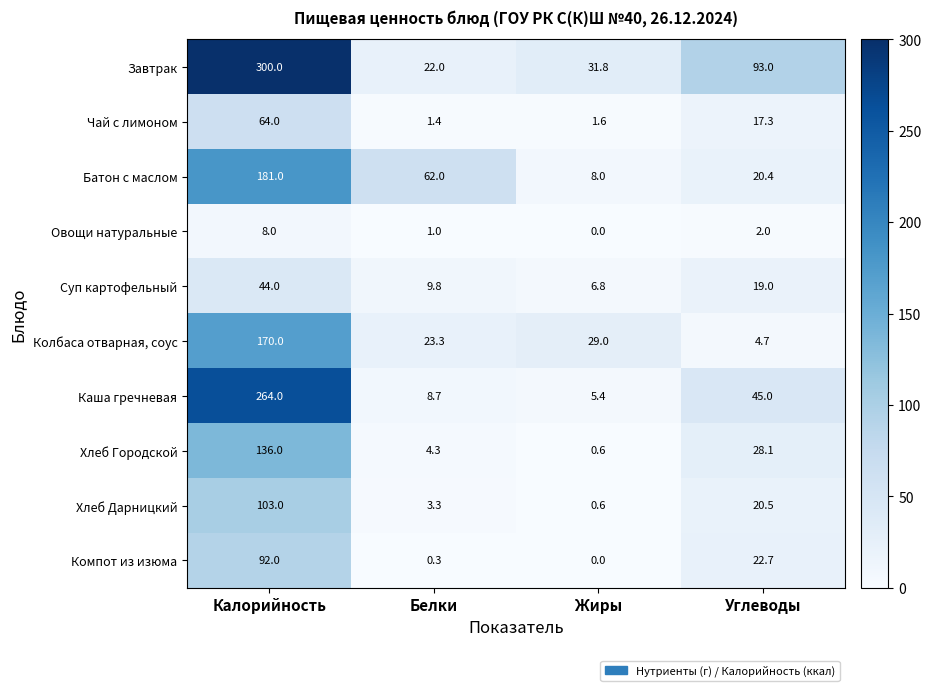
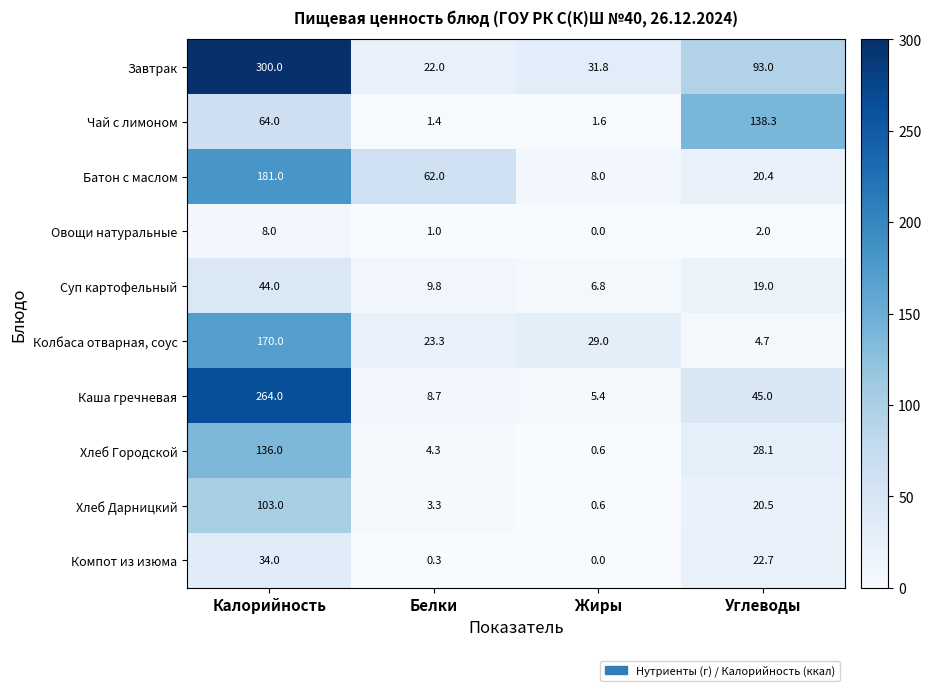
Чай с лимоном, Углеводы: 17.3 -> 138.3
Компот из изюма, Калорийность: 92.0 -> 34.0
